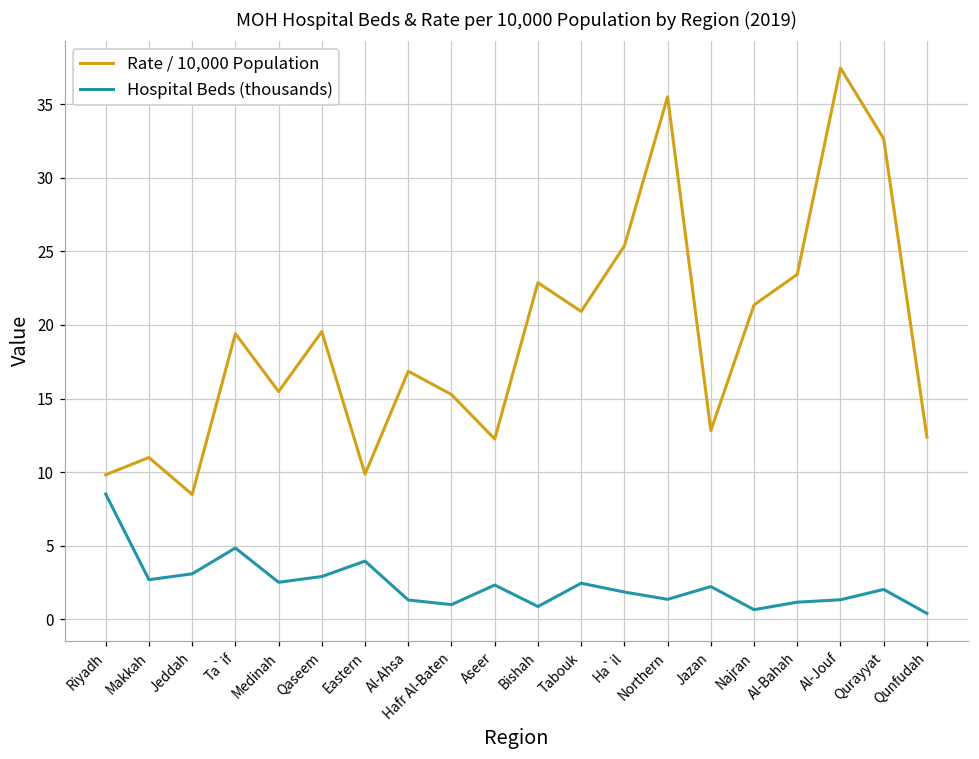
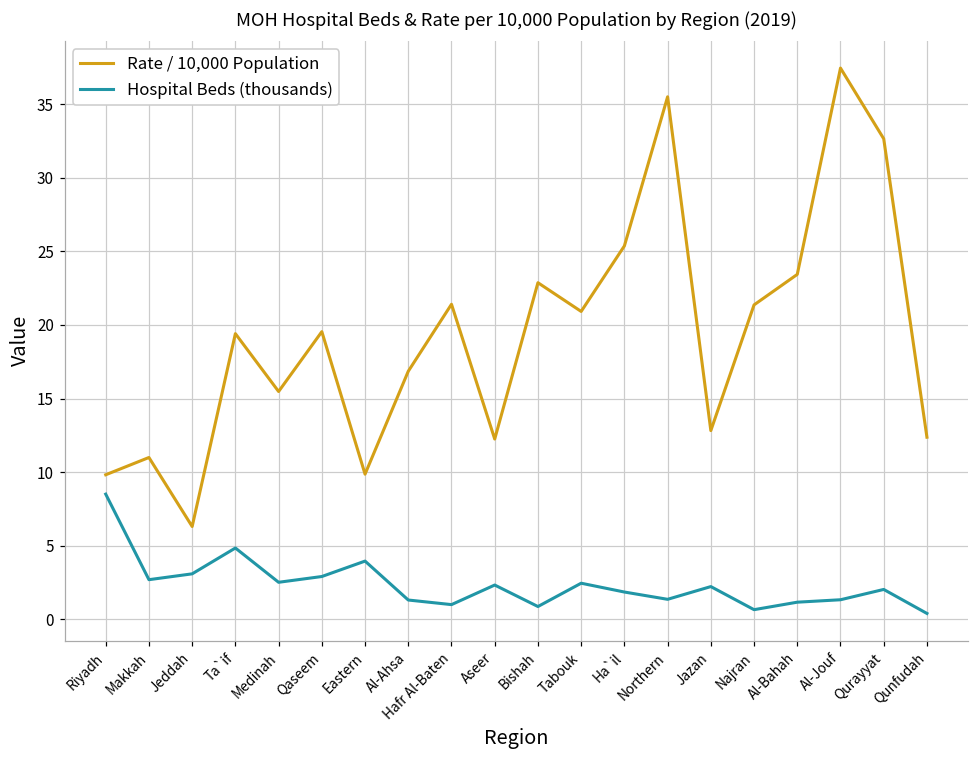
Rate / 10,000 Population, Jeddah: 8.5 -> 6.3
Rate / 10,000 Population, Hafr Al-Baten: 15.3 -> 21.4
